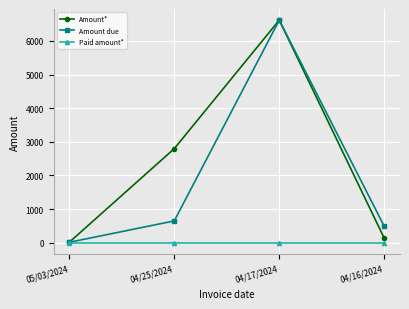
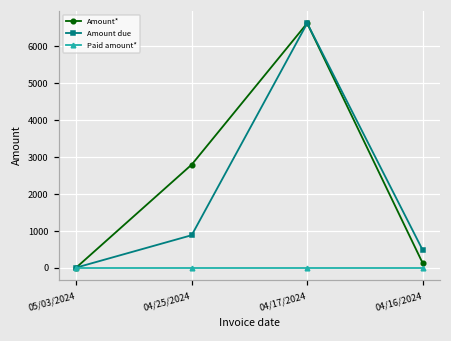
Amount due, 04/25/2024: 600 -> 900
